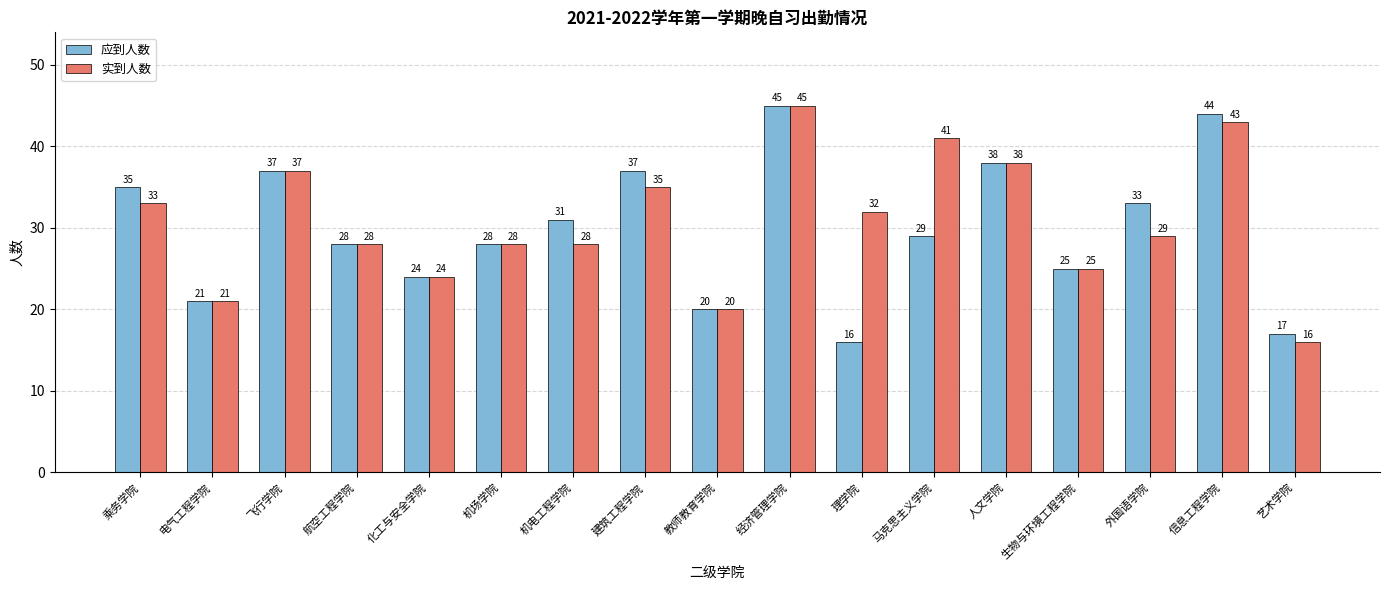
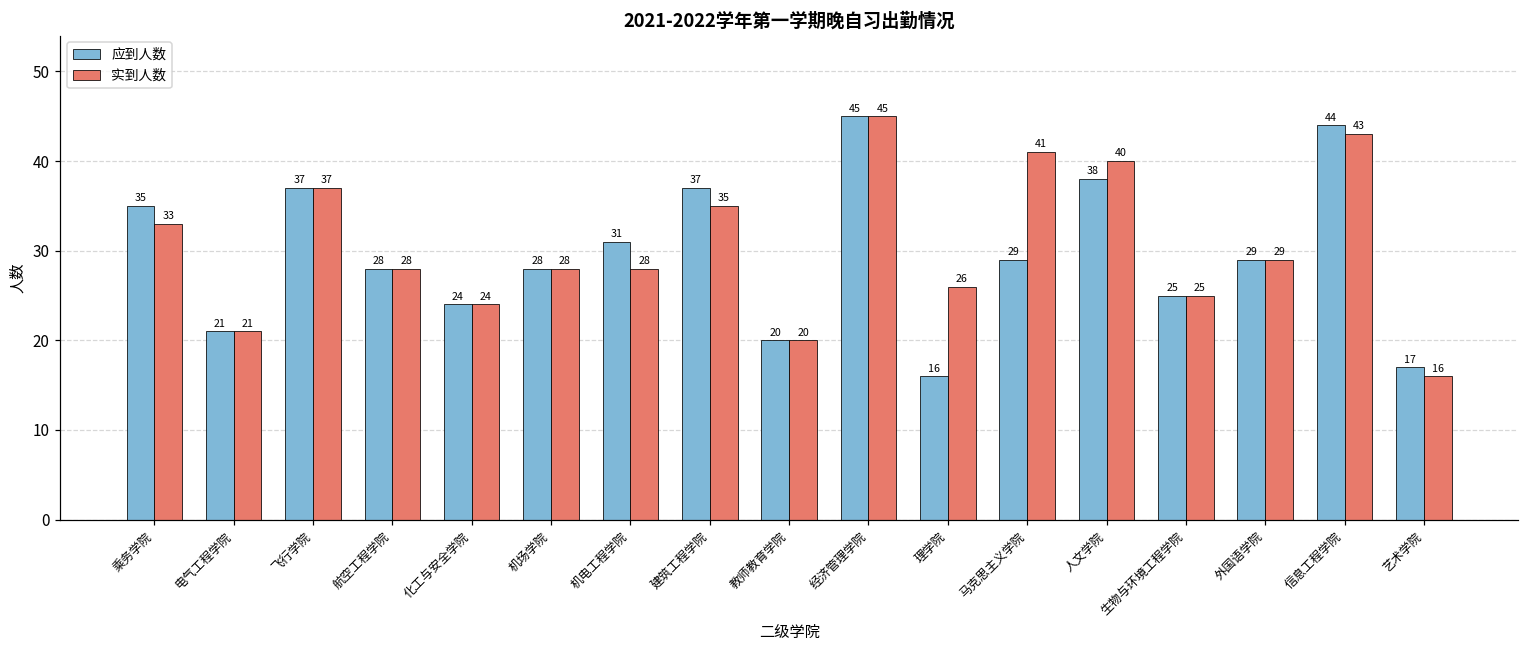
实到人数, 理学院: 32 -> 26
实到人数, 人文学院: 38 -> 40
应到人数, 外国语学院: 33 -> 29
